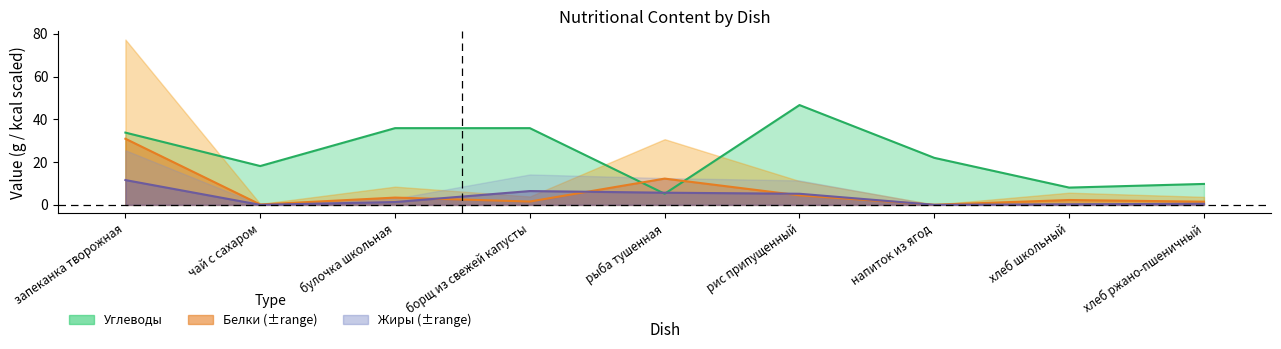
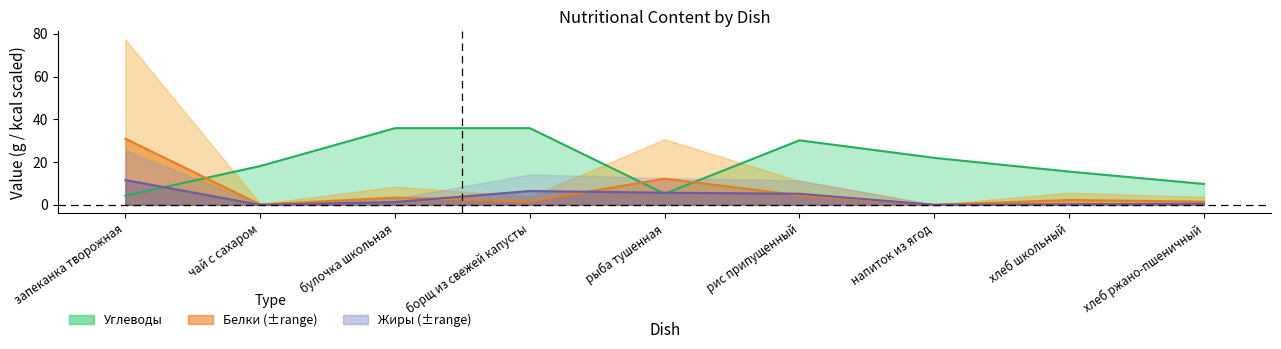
Углеводы, запеканка творожная: 34 -> 4
Углеводы, рис припущенный: 47 -> 30
Углеводы, хлеб школьный: 8 -> 16
